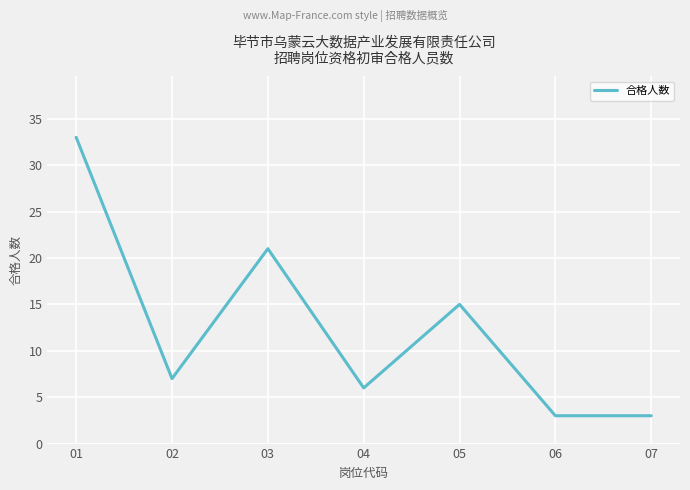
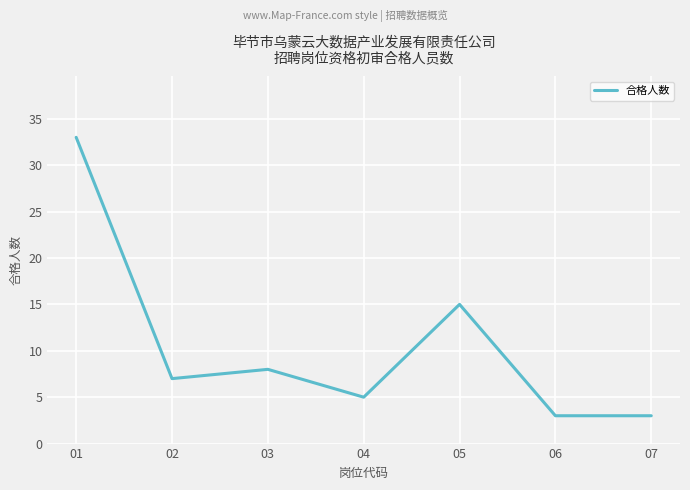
03: 21 -> 8
04: 6 -> 5
